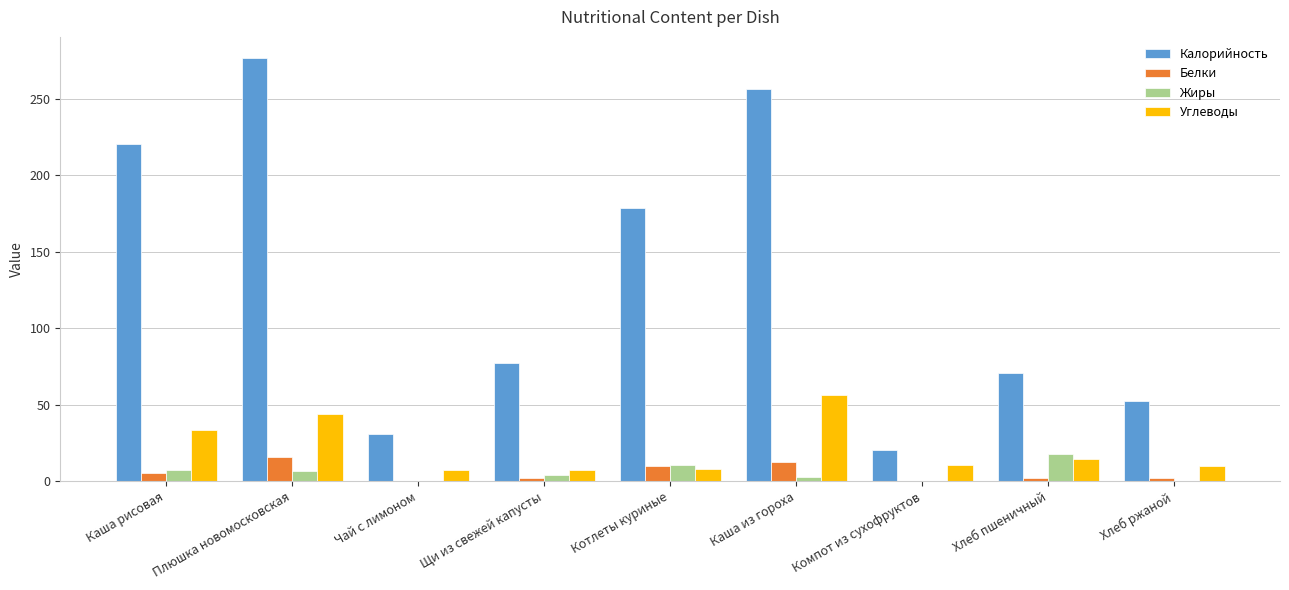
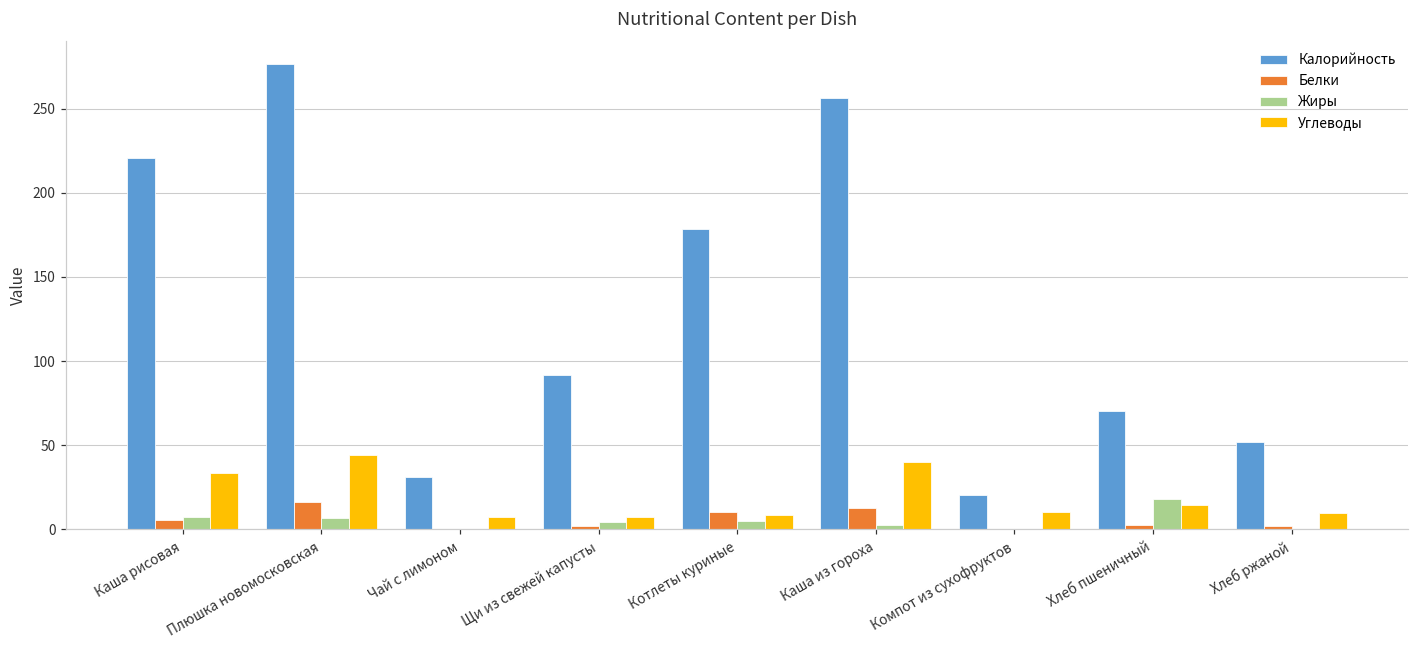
Калорийность, Щи из свежей капусты: 77 -> 92
Жиры, Котлеты куриные: 10 -> 5
Углеводы, Каша из гороха: 57 -> 40
